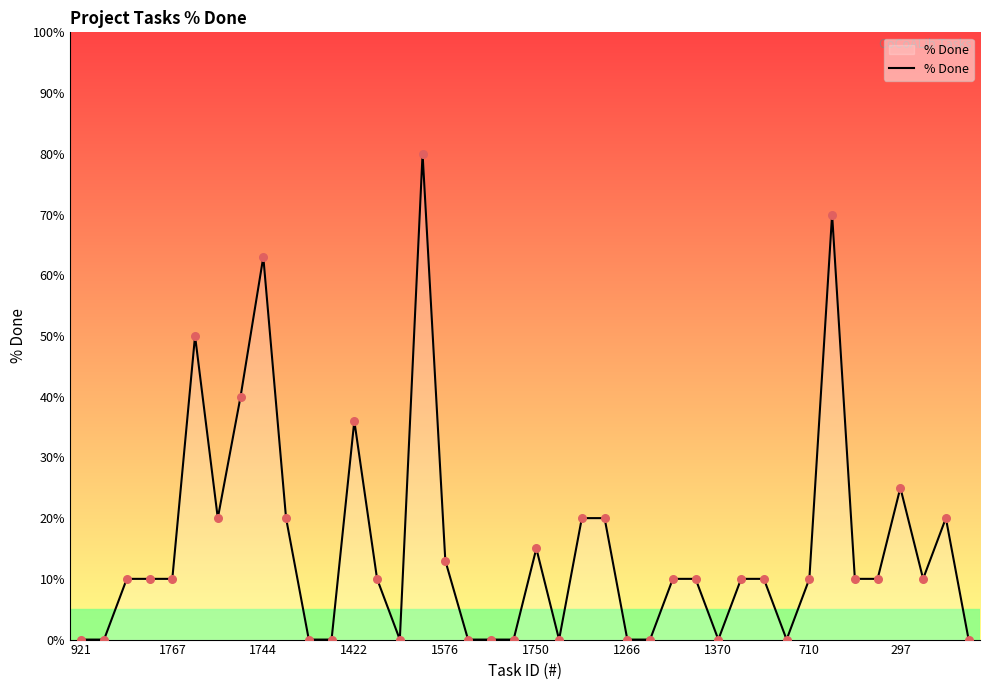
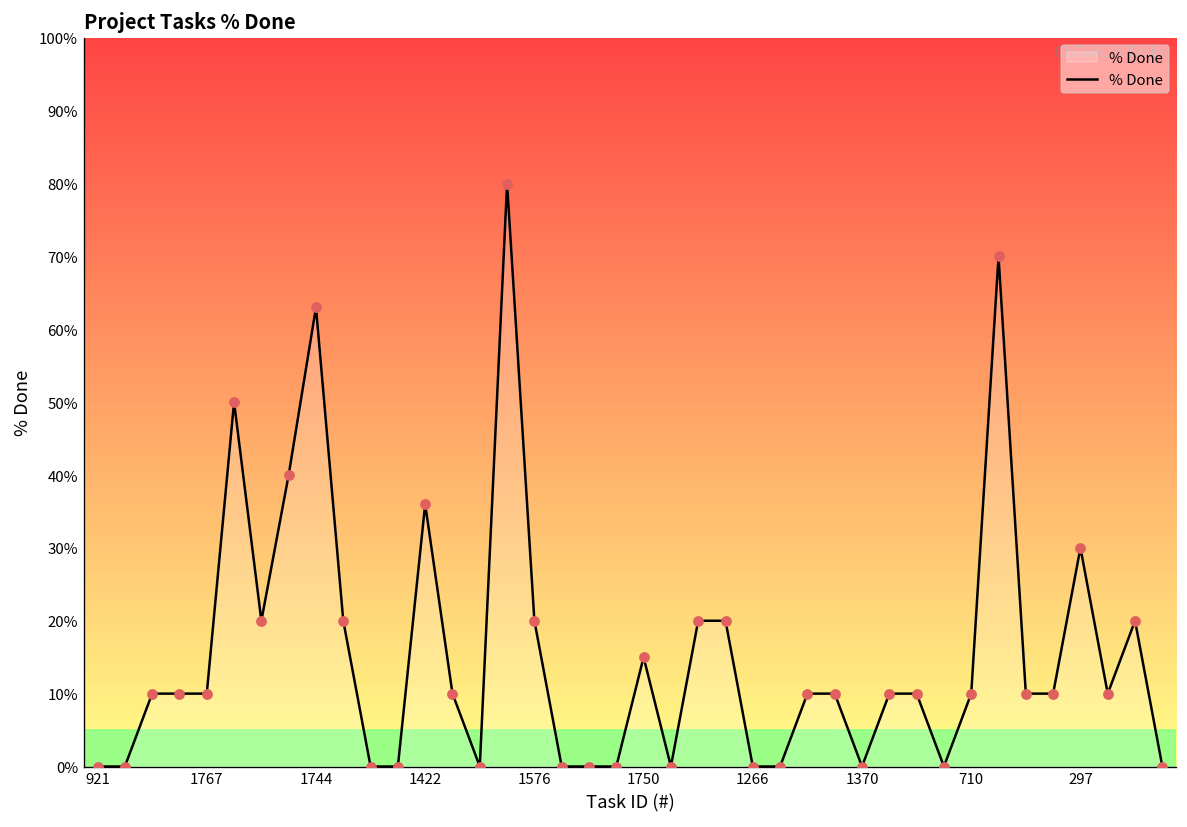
1576: 13% -> 20%
297: 25% -> 30%
